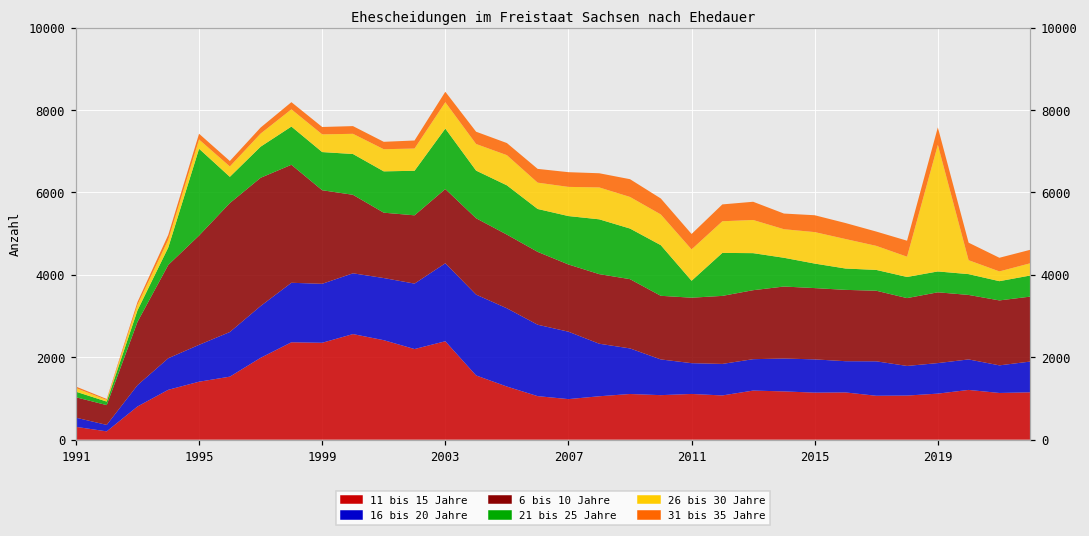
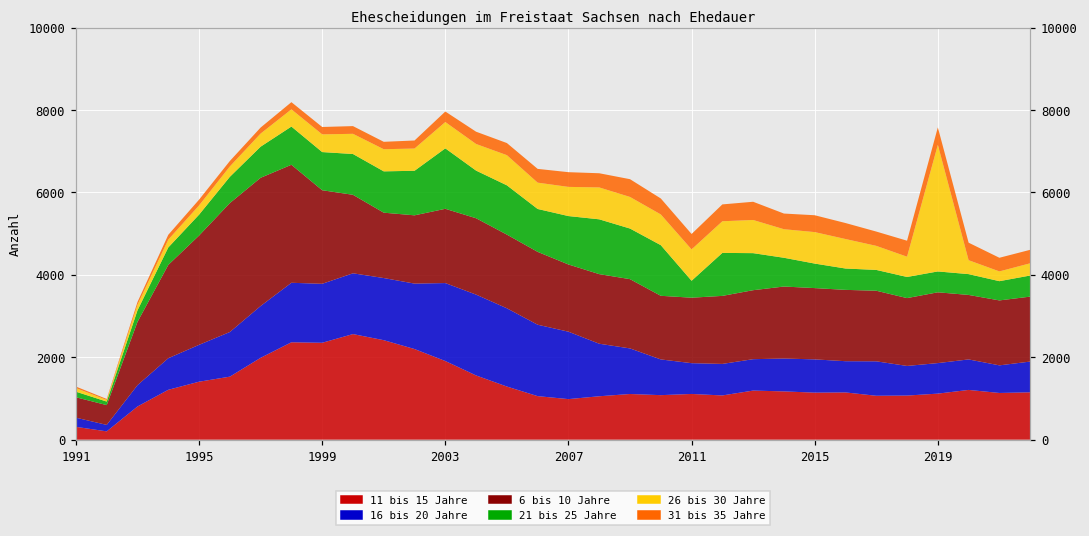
21 bis 25 Jahre, 1995: 2100 -> 500
11 bis 15 Jahre, 2003: 2400 -> 1900
